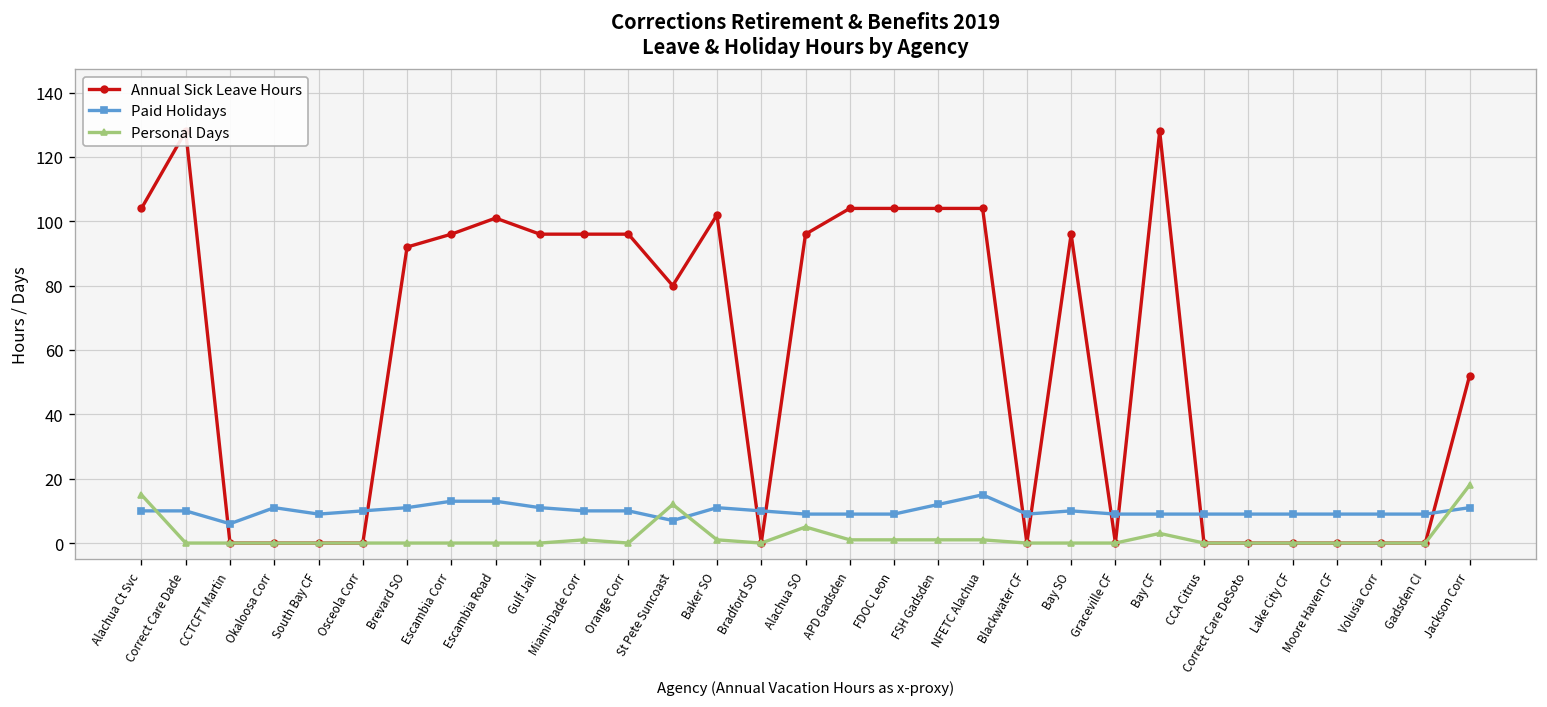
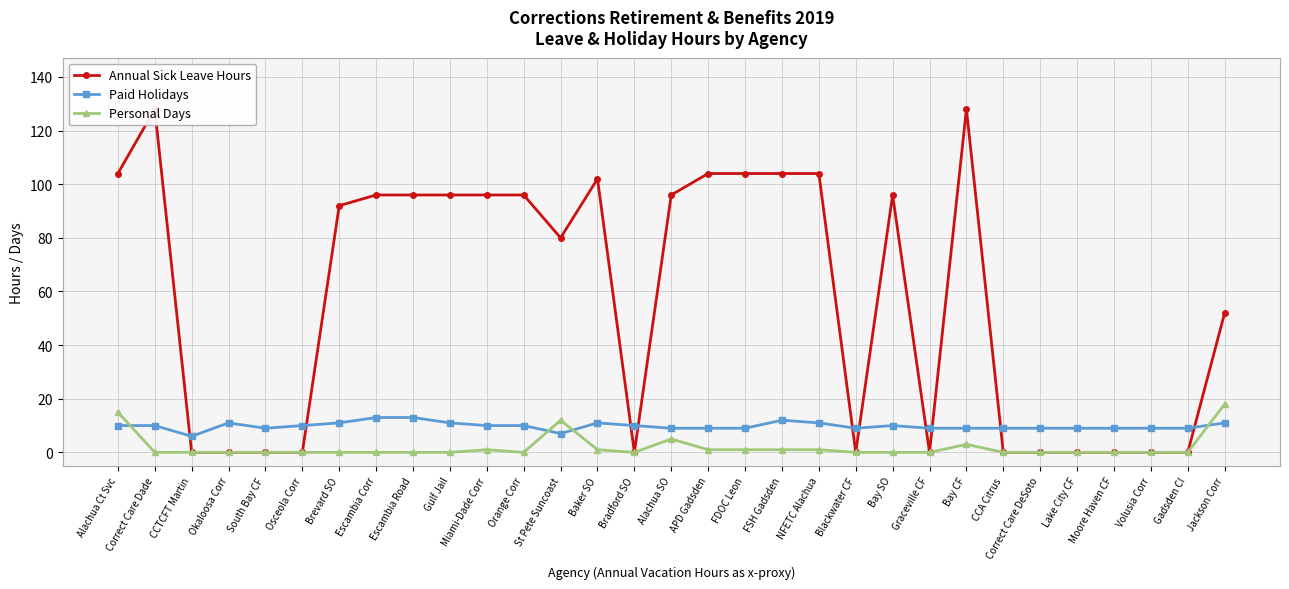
Annual Sick Leave Hours, Escambia Road: 101 -> 96
Paid Holidays, NFETC Alachua: 15 -> 11
